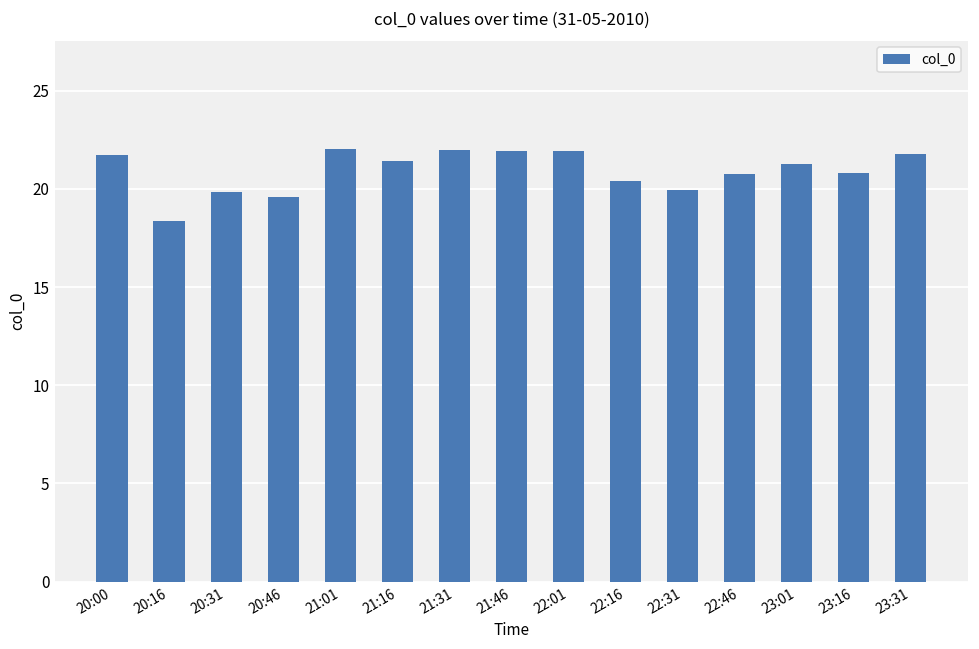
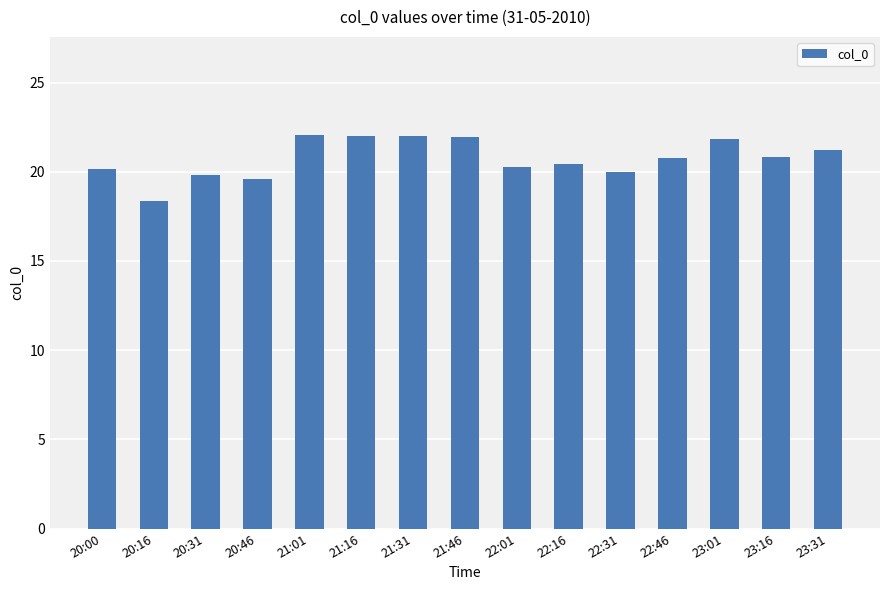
20:00: 21.7 -> 20.2
21:16: 21.4 -> 22.0
22:01: 21.9 -> 20.3
23:01: 21.3 -> 21.8
23:31: 21.8 -> 21.2
